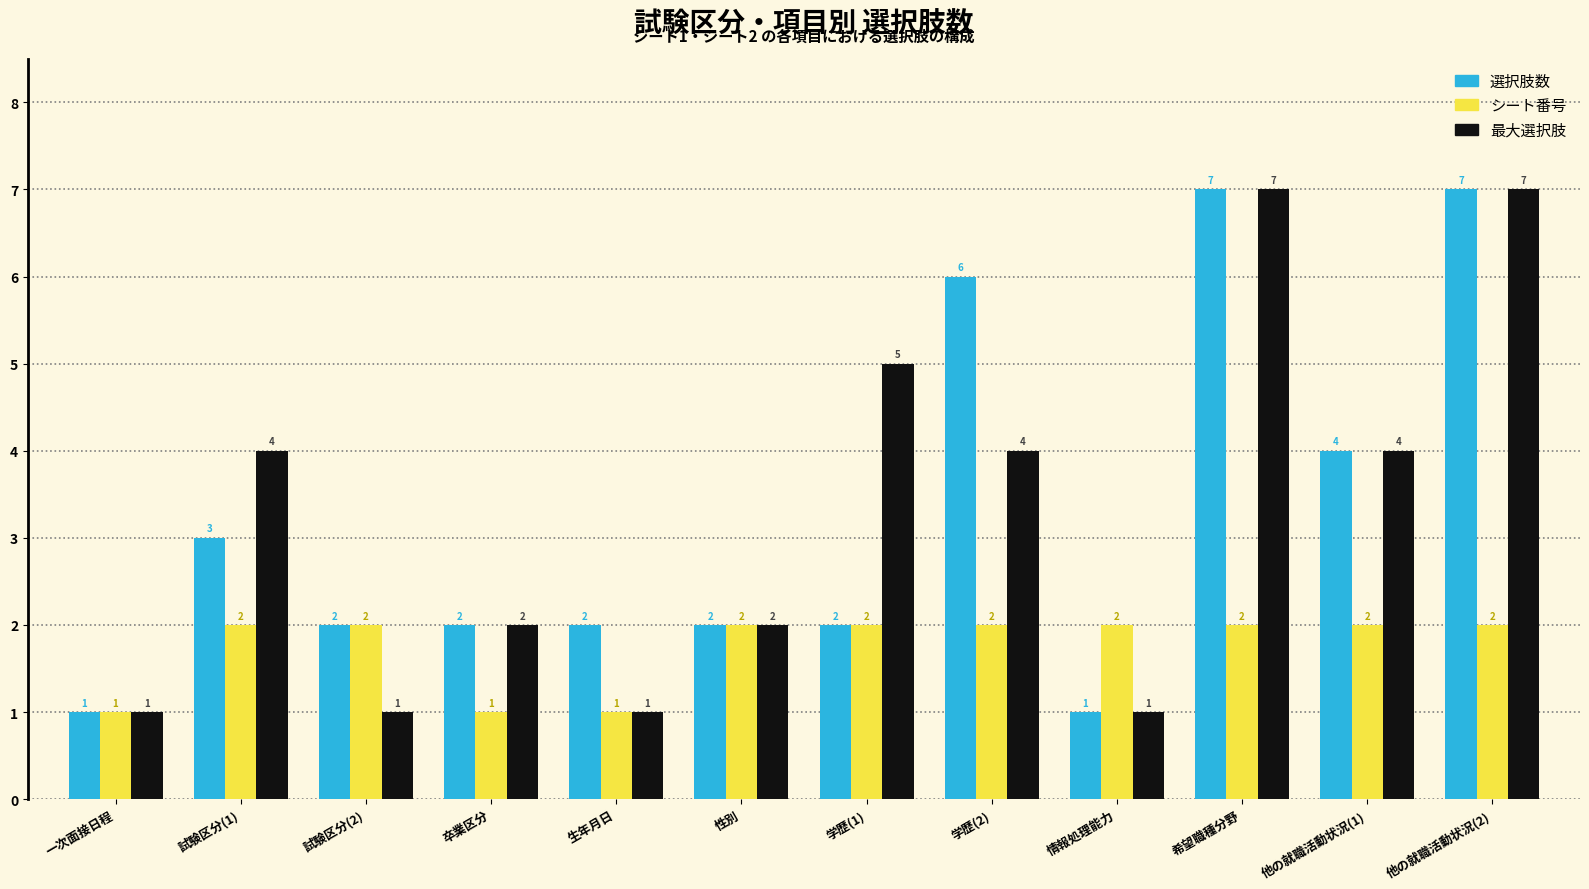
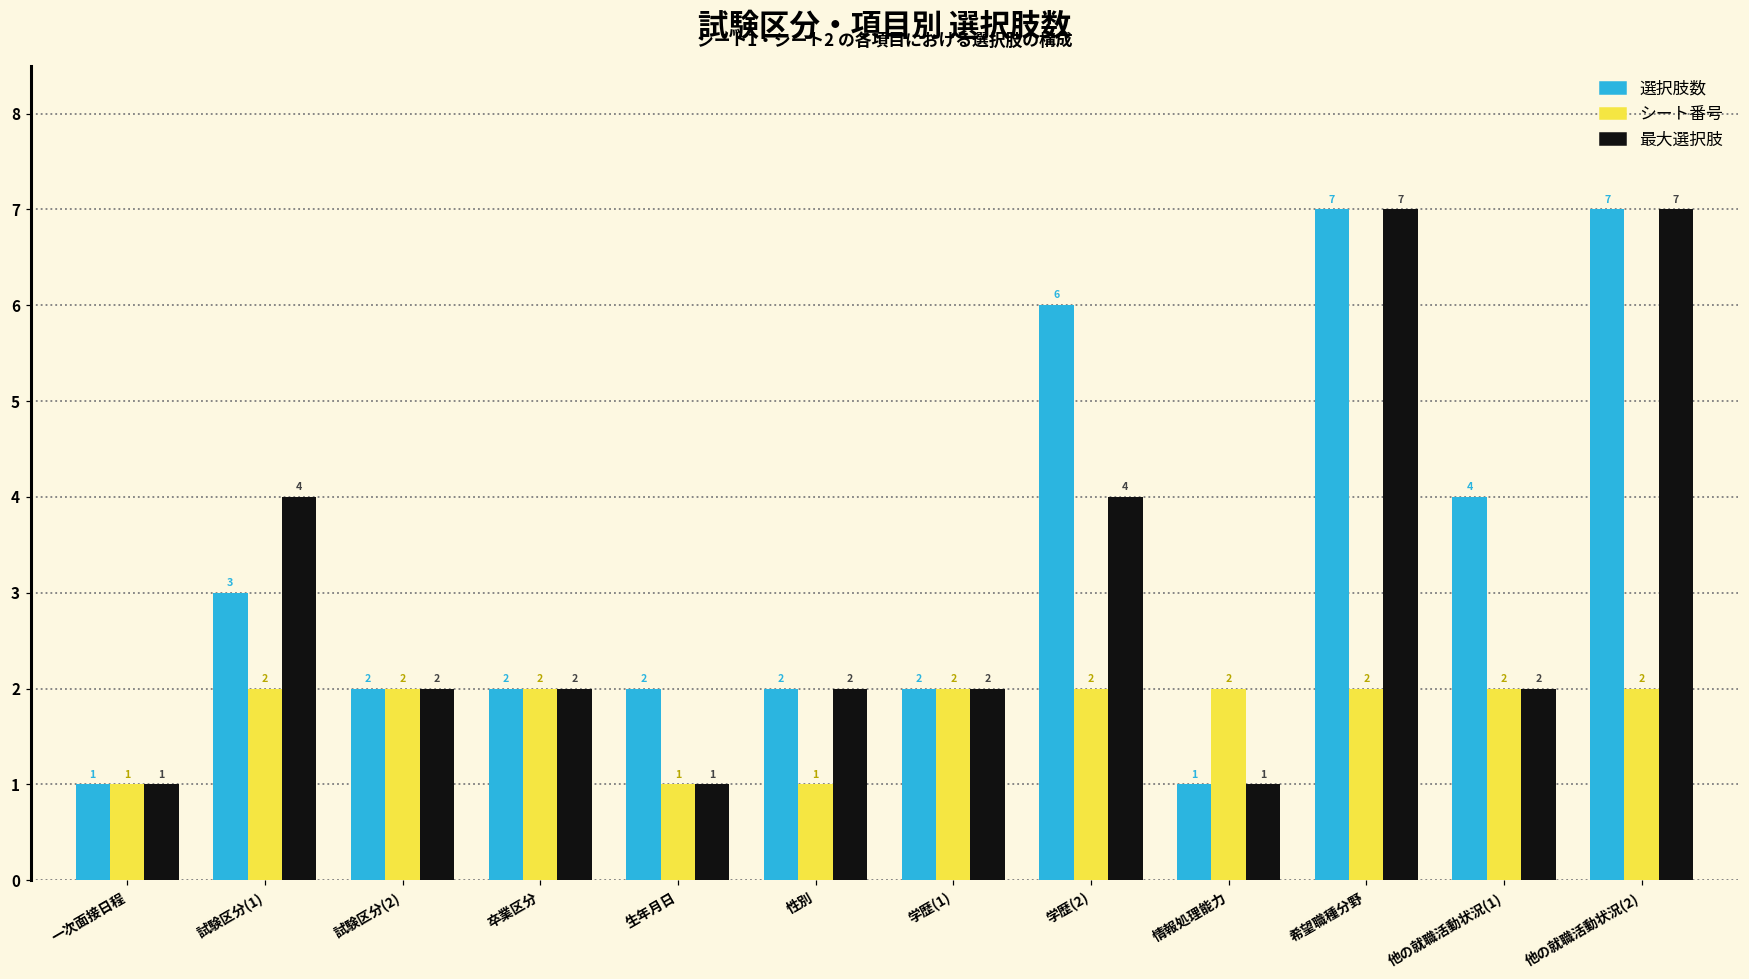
最大選択肢, 試験区分(2): 1 -> 2
シート番号, 卒業区分: 1 -> 2
シート番号, 性別: 2 -> 1
最大選択肢, 学歴(1): 5 -> 2
最大選択肢, 他の就職活動状況(1): 4 -> 2
